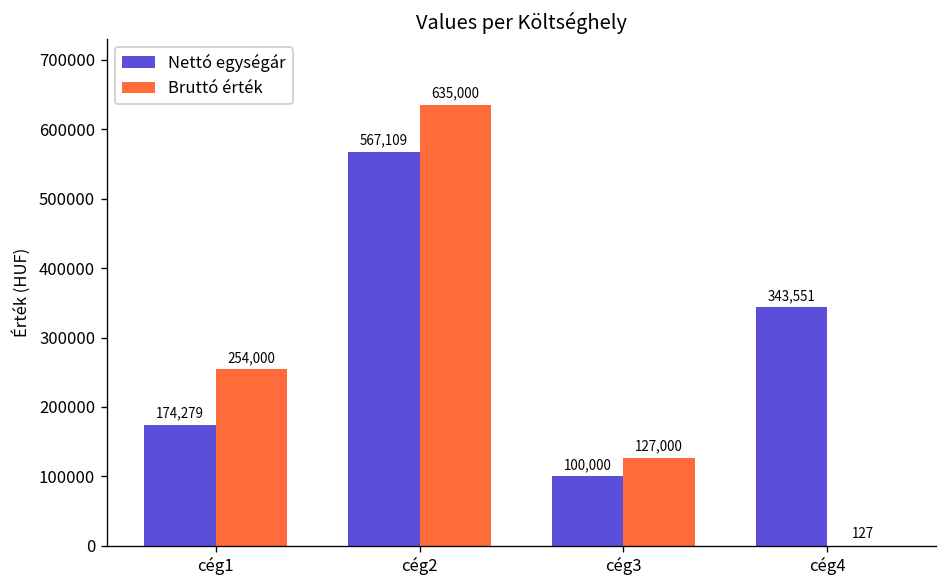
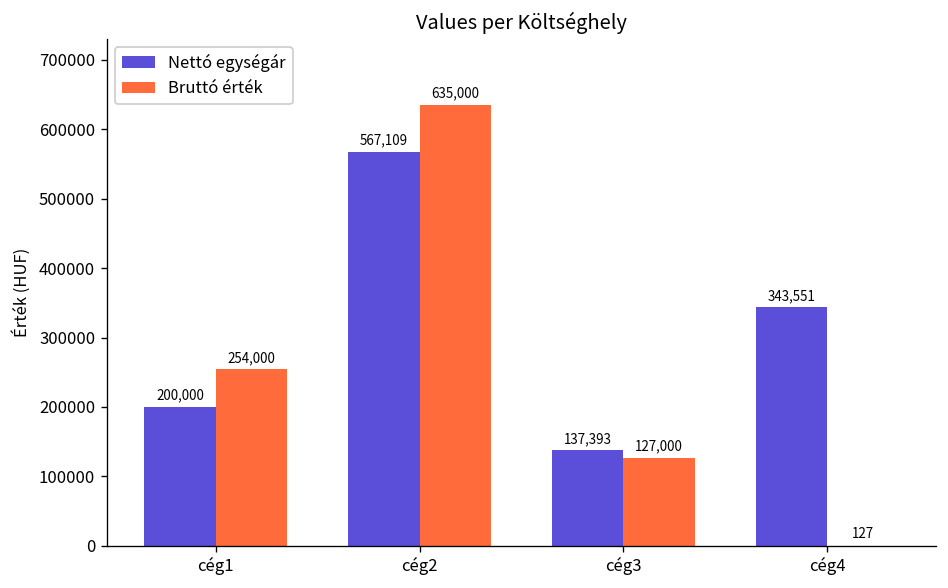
Nettó egységár, cég1: 174,279 -> 200,000
Nettó egységár, cég3: 100,000 -> 137,393
